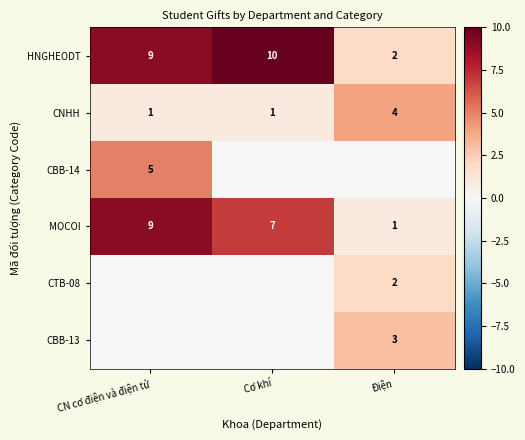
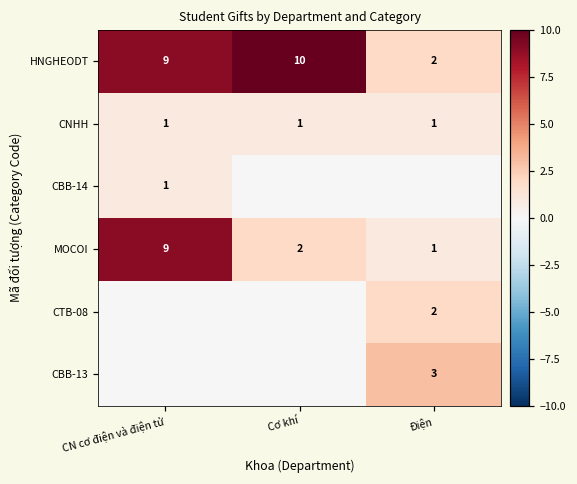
CNHH, Điện: 4 -> 1
CBB-14, CN cơ điện và điện tử: 5 -> 1
MOCOI, Cơ khí: 7 -> 2
